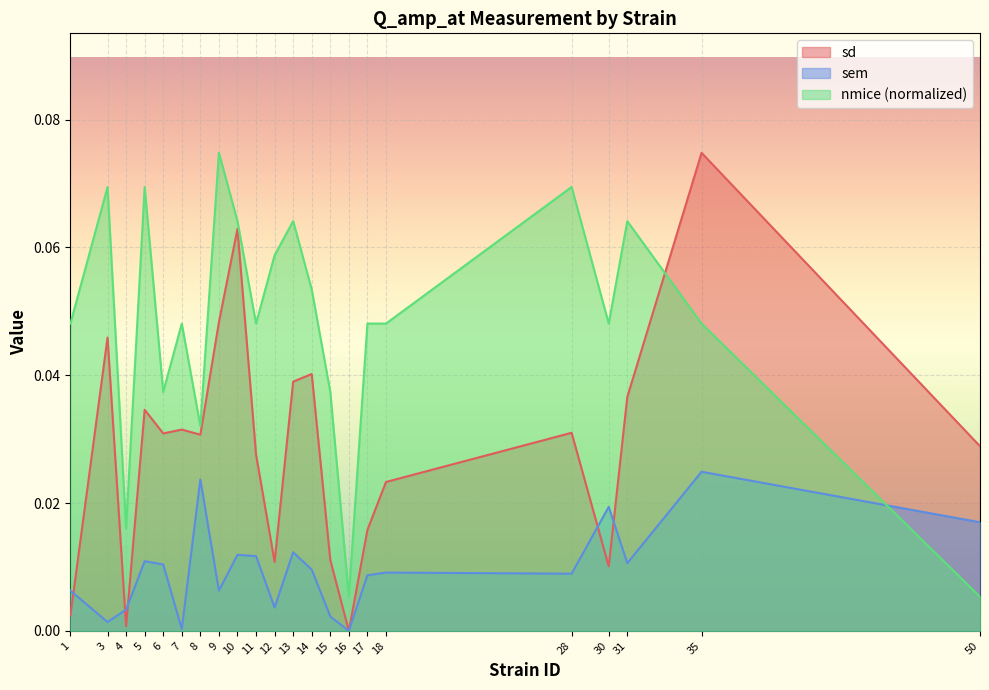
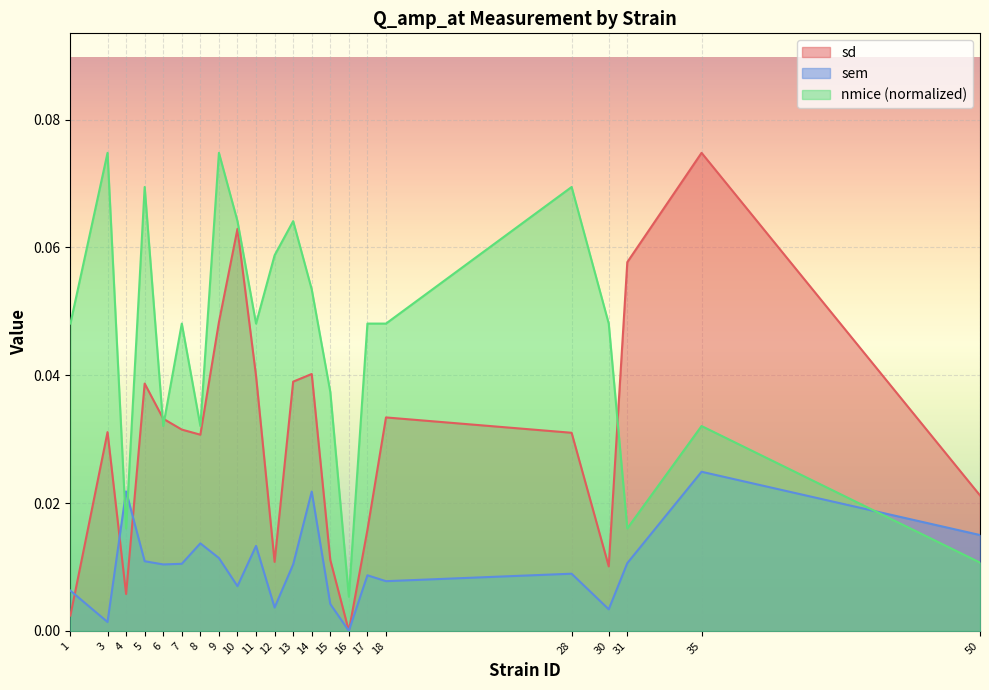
sd, 3: 0.046 -> 0.031
nmice (normalized), 3: 0.069 -> 0.075
sd, 4: 0.001 -> 0.006
sem, 4: 0.003 -> 0.022
sd, 5: 0.035 -> 0.039
sd, 6: 0.031 -> 0.033
nmice (normalized), 6: 0.037 -> 0.032
sem, 7: 0.000 -> 0.011
sem, 8: 0.024 -> 0.014
sem, 9: 0.006 -> 0.011
sem, 10: 0.012 -> 0.007
sd, 11: 0.028 -> 0.040
sem, 11: 0.012 -> 0.013
sem, 13: 0.012 -> 0.010
sem, 14: 0.010 -> 0.022
sem, 15: 0.002 -> 0.004
sd, 18: 0.023 -> 0.033
sem, 18: 0.009 -> 0.008
sem, 30: 0.019 -> 0.003
sd, 31: 0.037 -> 0.058
nmice (normalized), 31: 0.064 -> 0.016
nmice (normalized), 35: 0.048 -> 0.032
sd, 50: 0.029 -> 0.021
sem, 50: 0.017 -> 0.015
nmice (normalized), 50: 0.005 -> 0.011
